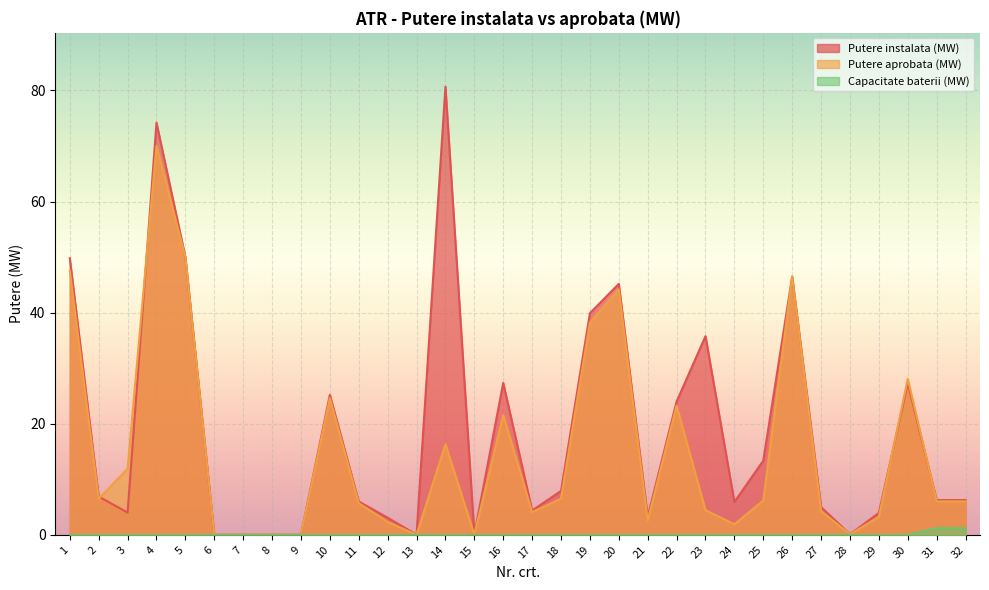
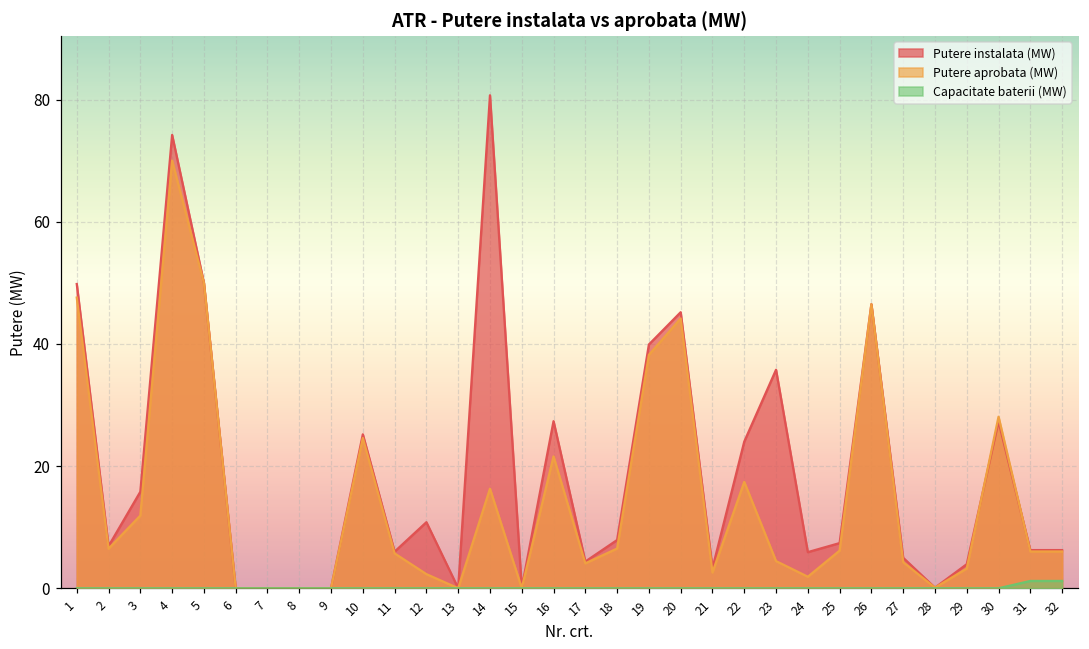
Putere instalata (MW), 3: 4 -> 16
Putere instalata (MW), 12: 3 -> 11
Putere aprobata (MW), 22: 23 -> 17
Putere instalata (MW), 25: 13 -> 7
